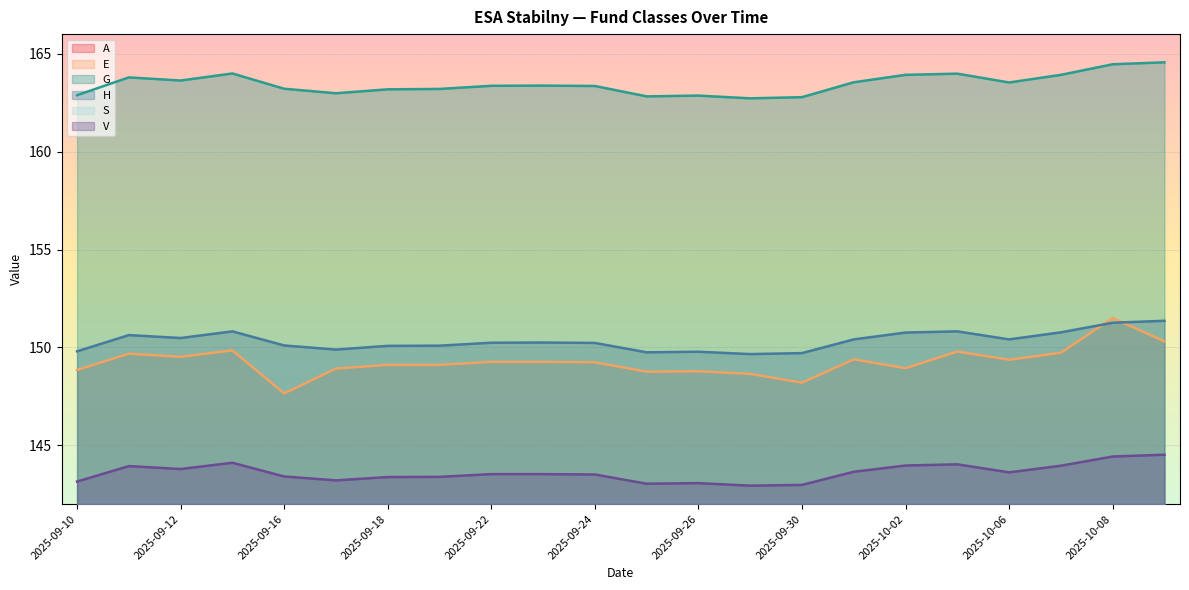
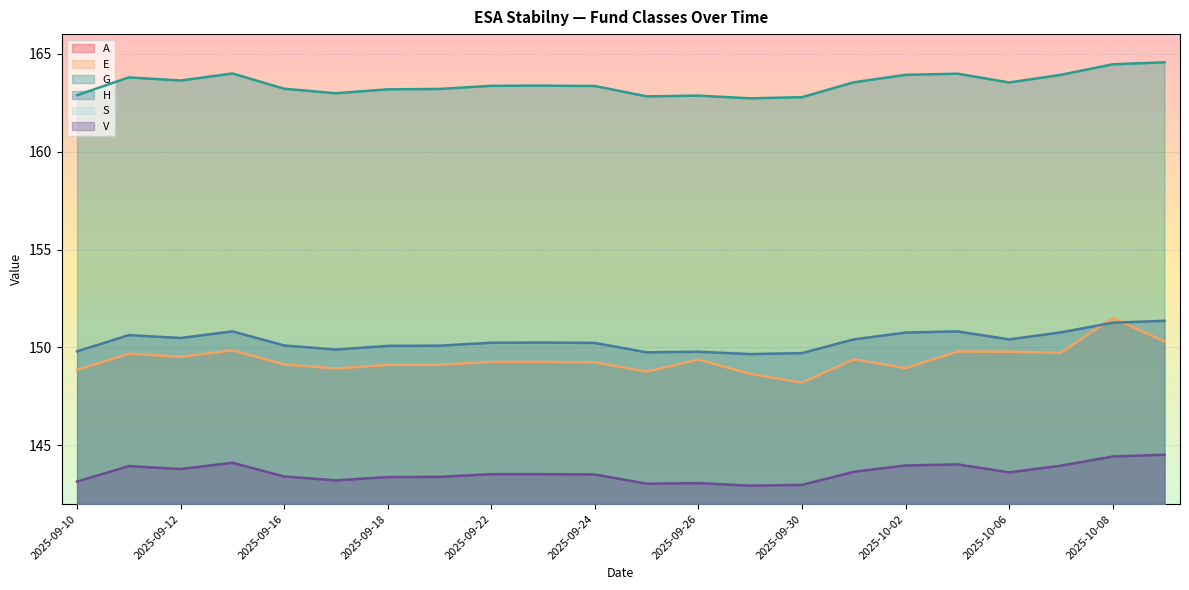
E, 2025-09-16: 147.7 -> 149.1
E, 2025-09-26: 148.8 -> 149.4
E, 2025-10-06: 149.4 -> 149.8
